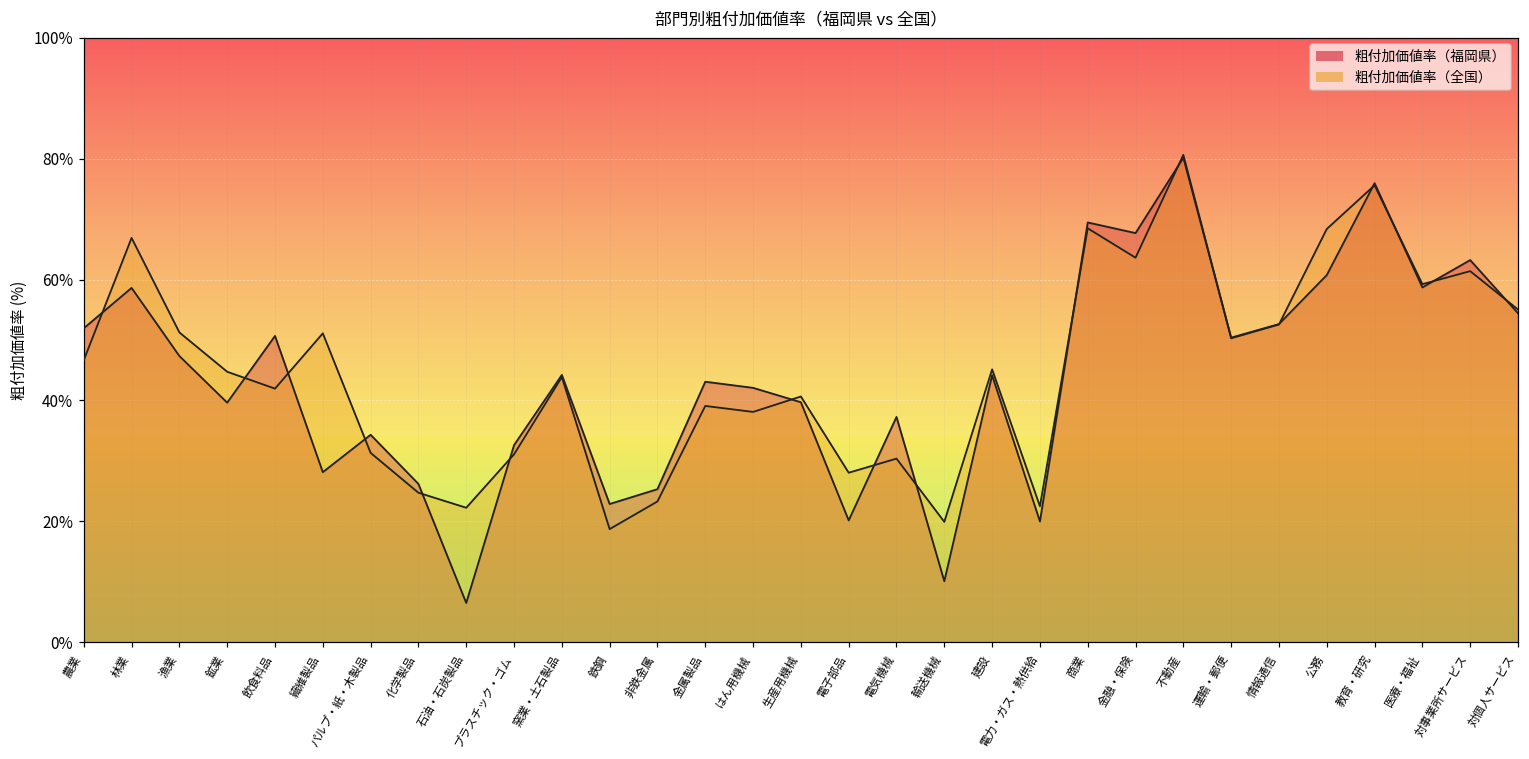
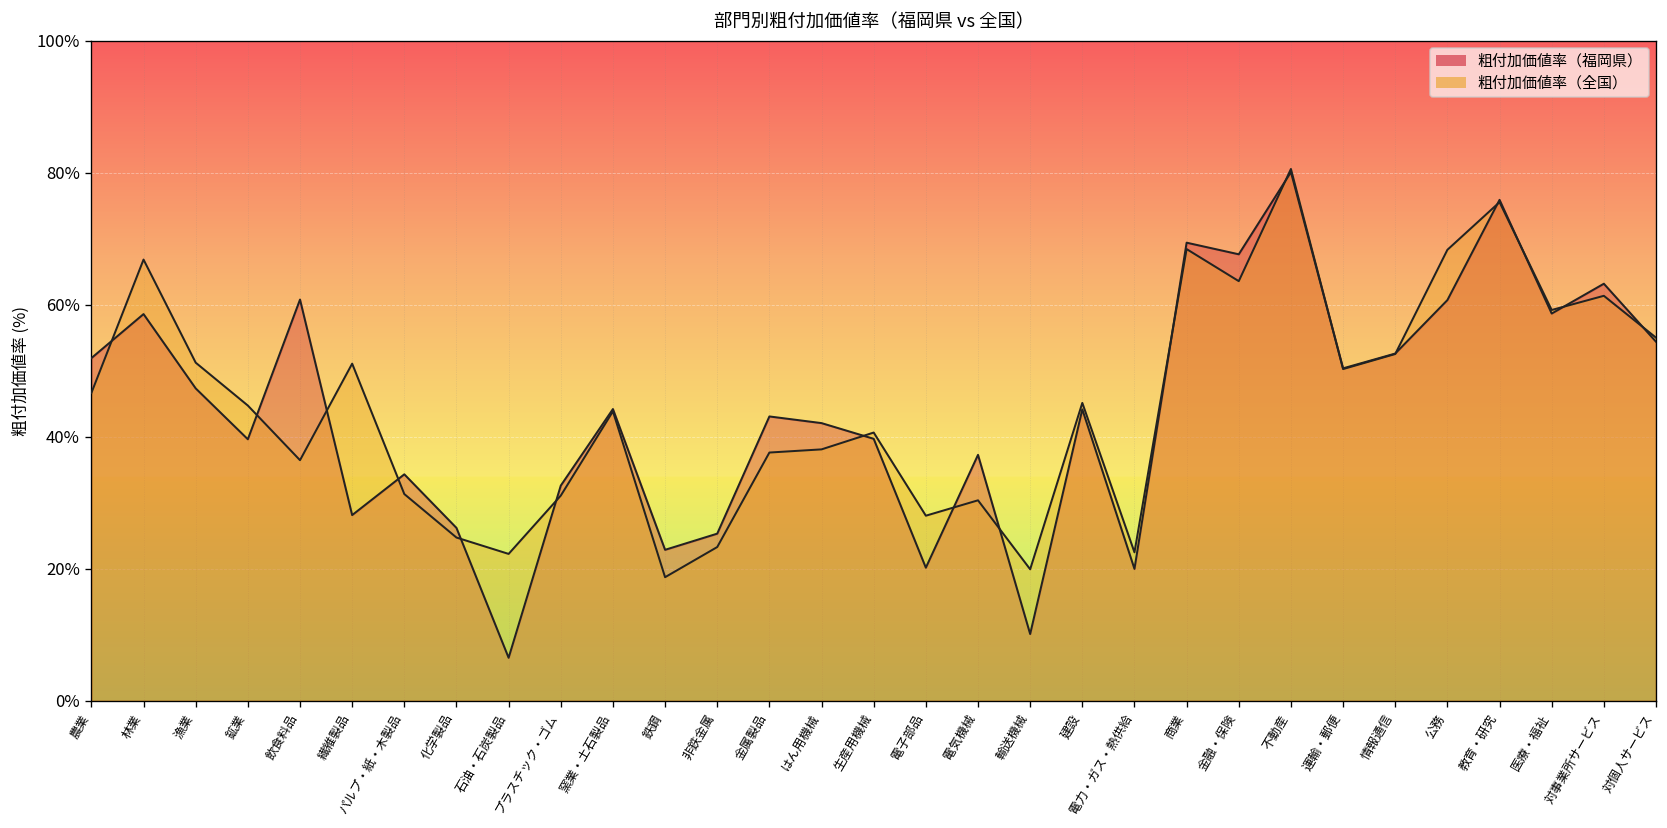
粗付加価値率（福岡県）, 飲食料品: 51% -> 61%
粗付加価値率（全国）, 飲食料品: 42% -> 36%
粗付加価値率（全国）, 金属製品: 39% -> 38%
